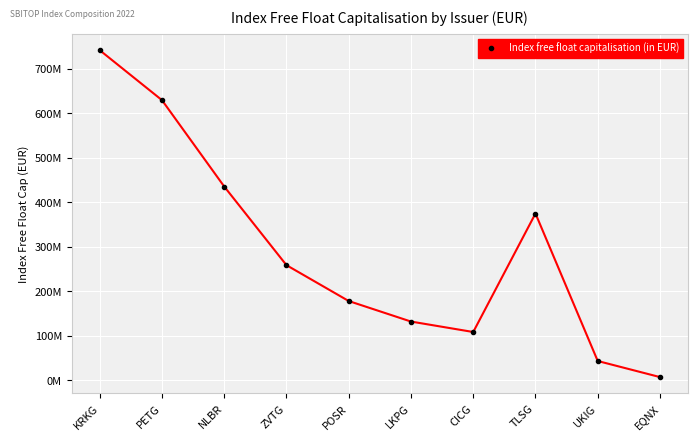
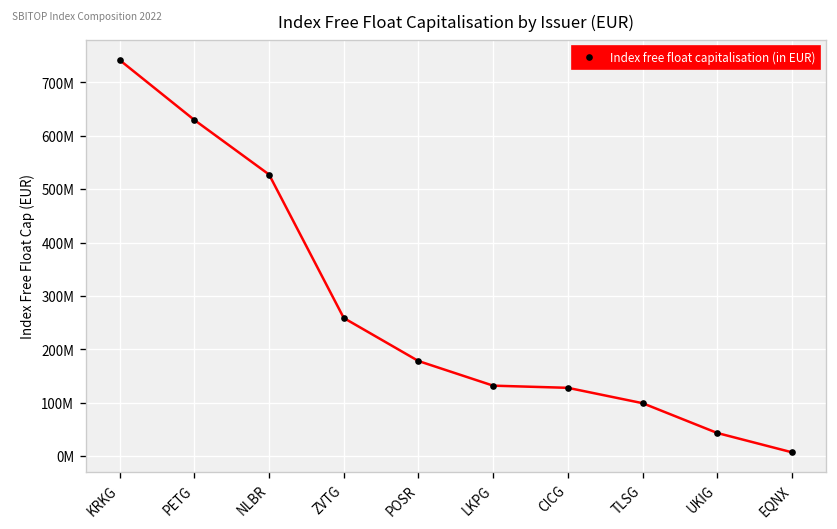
NLBR: 440000000 -> 530000000
CICG: 110000000 -> 130000000
TLSG: 370000000 -> 100000000
